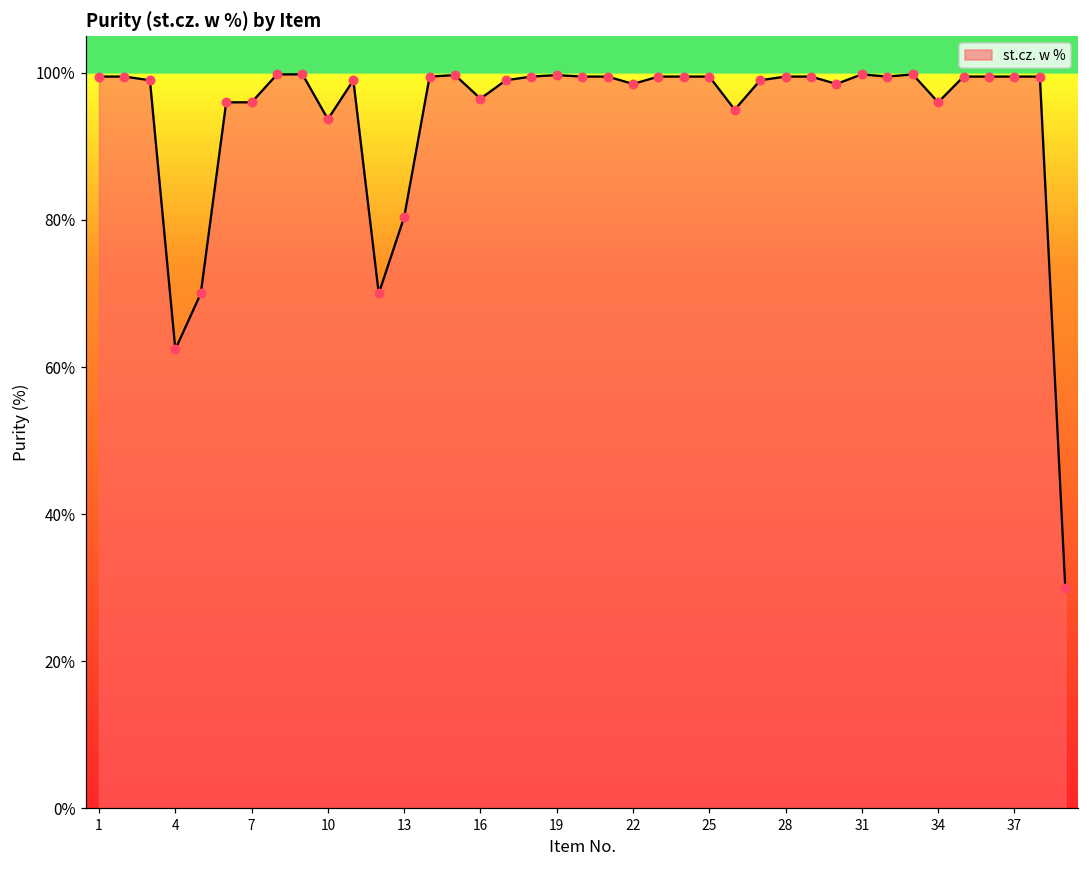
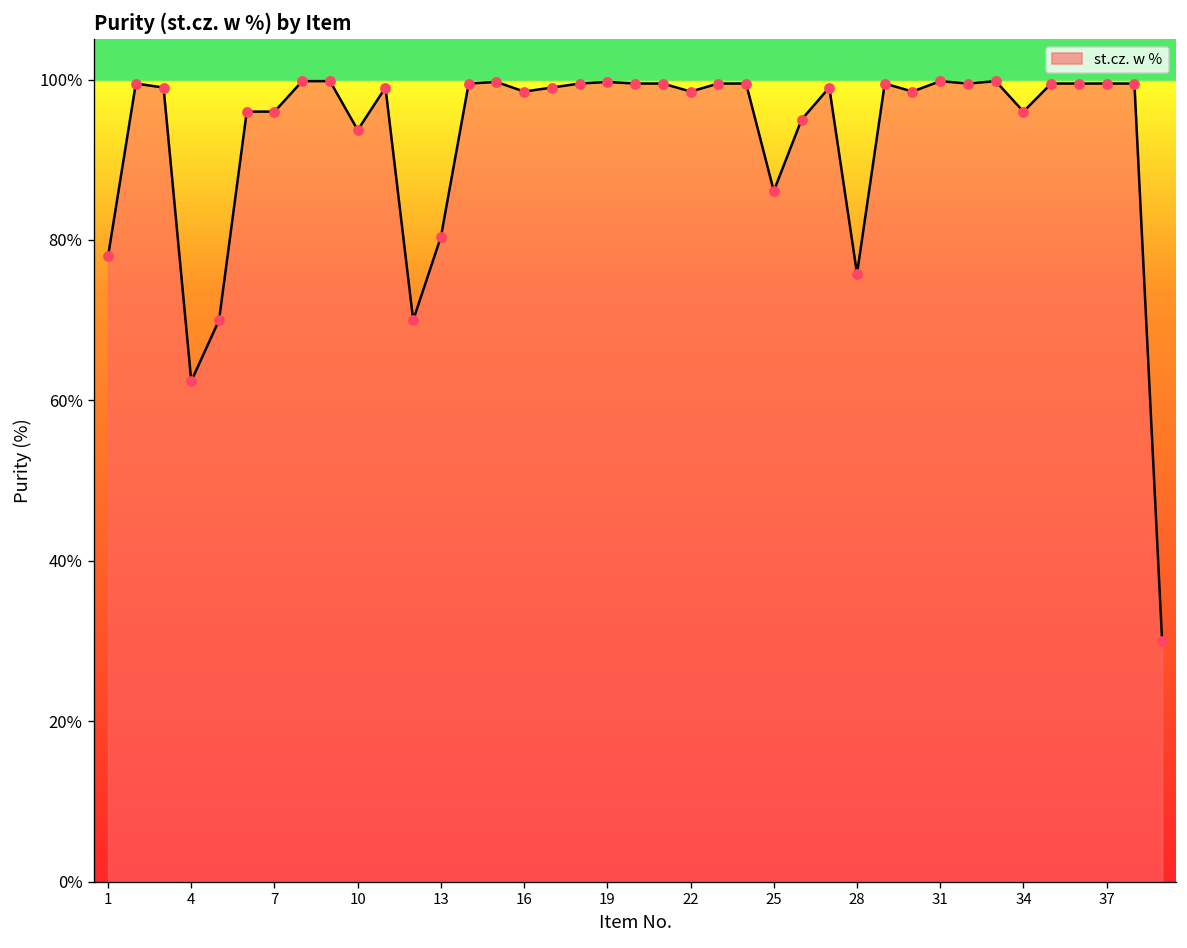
1: 100% -> 78%
16: 97% -> 99%
25: 100% -> 86%
28: 100% -> 76%
